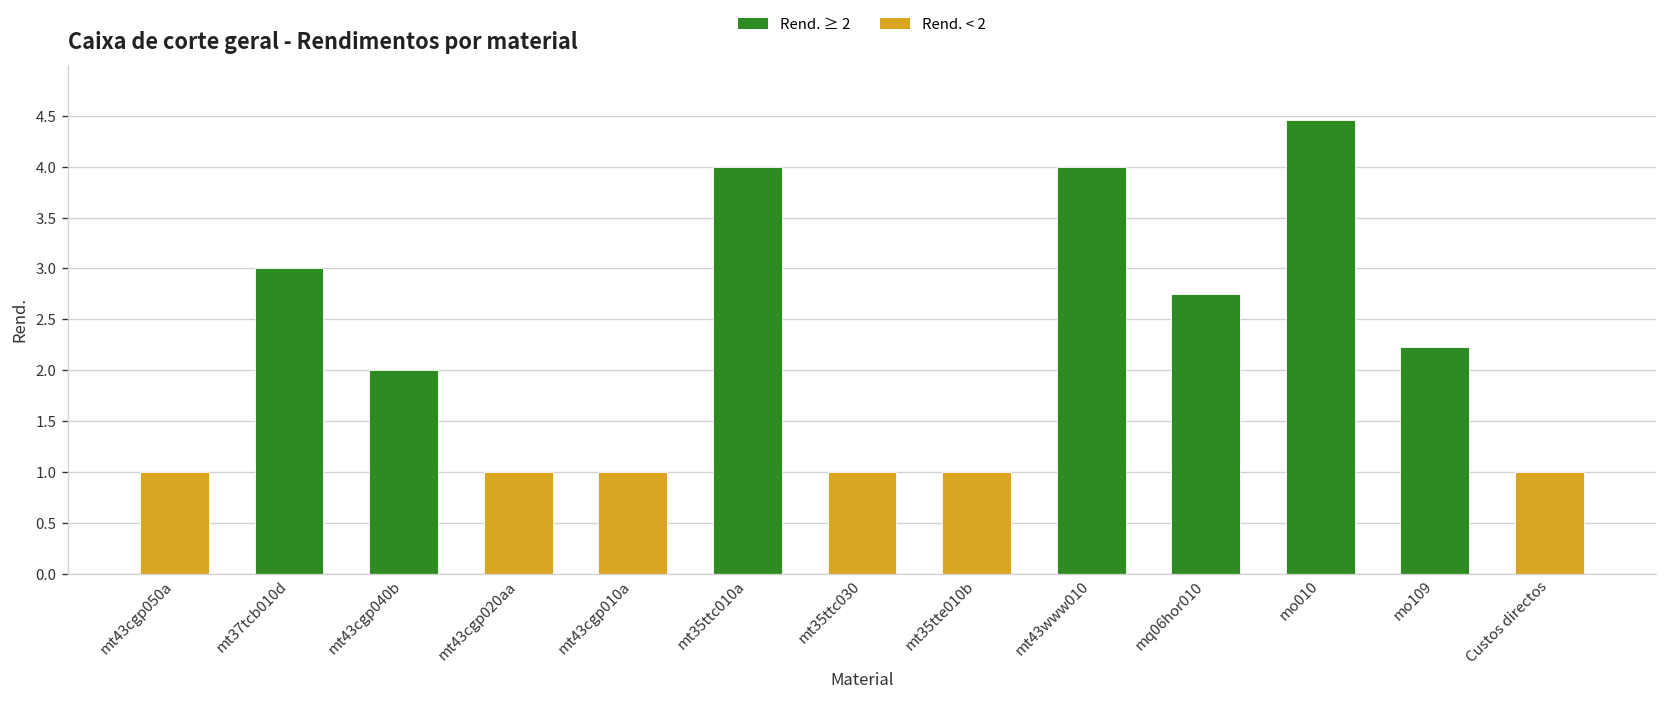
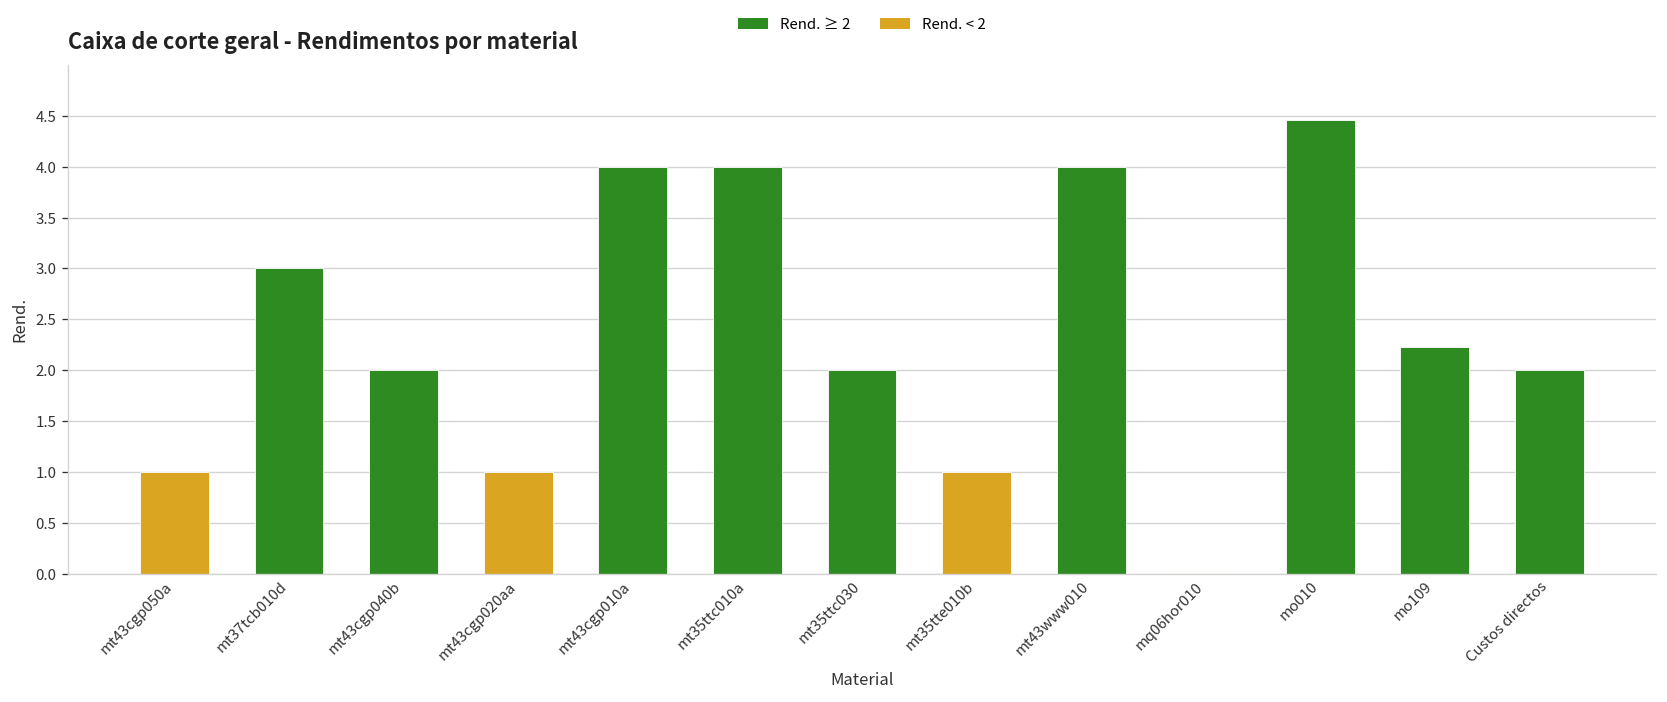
mt43cgp010a: 1 -> 4
mt35ttc030: 1 -> 2
mq06hor010: 2.7 -> 0.0
Custos directos: 1 -> 2
